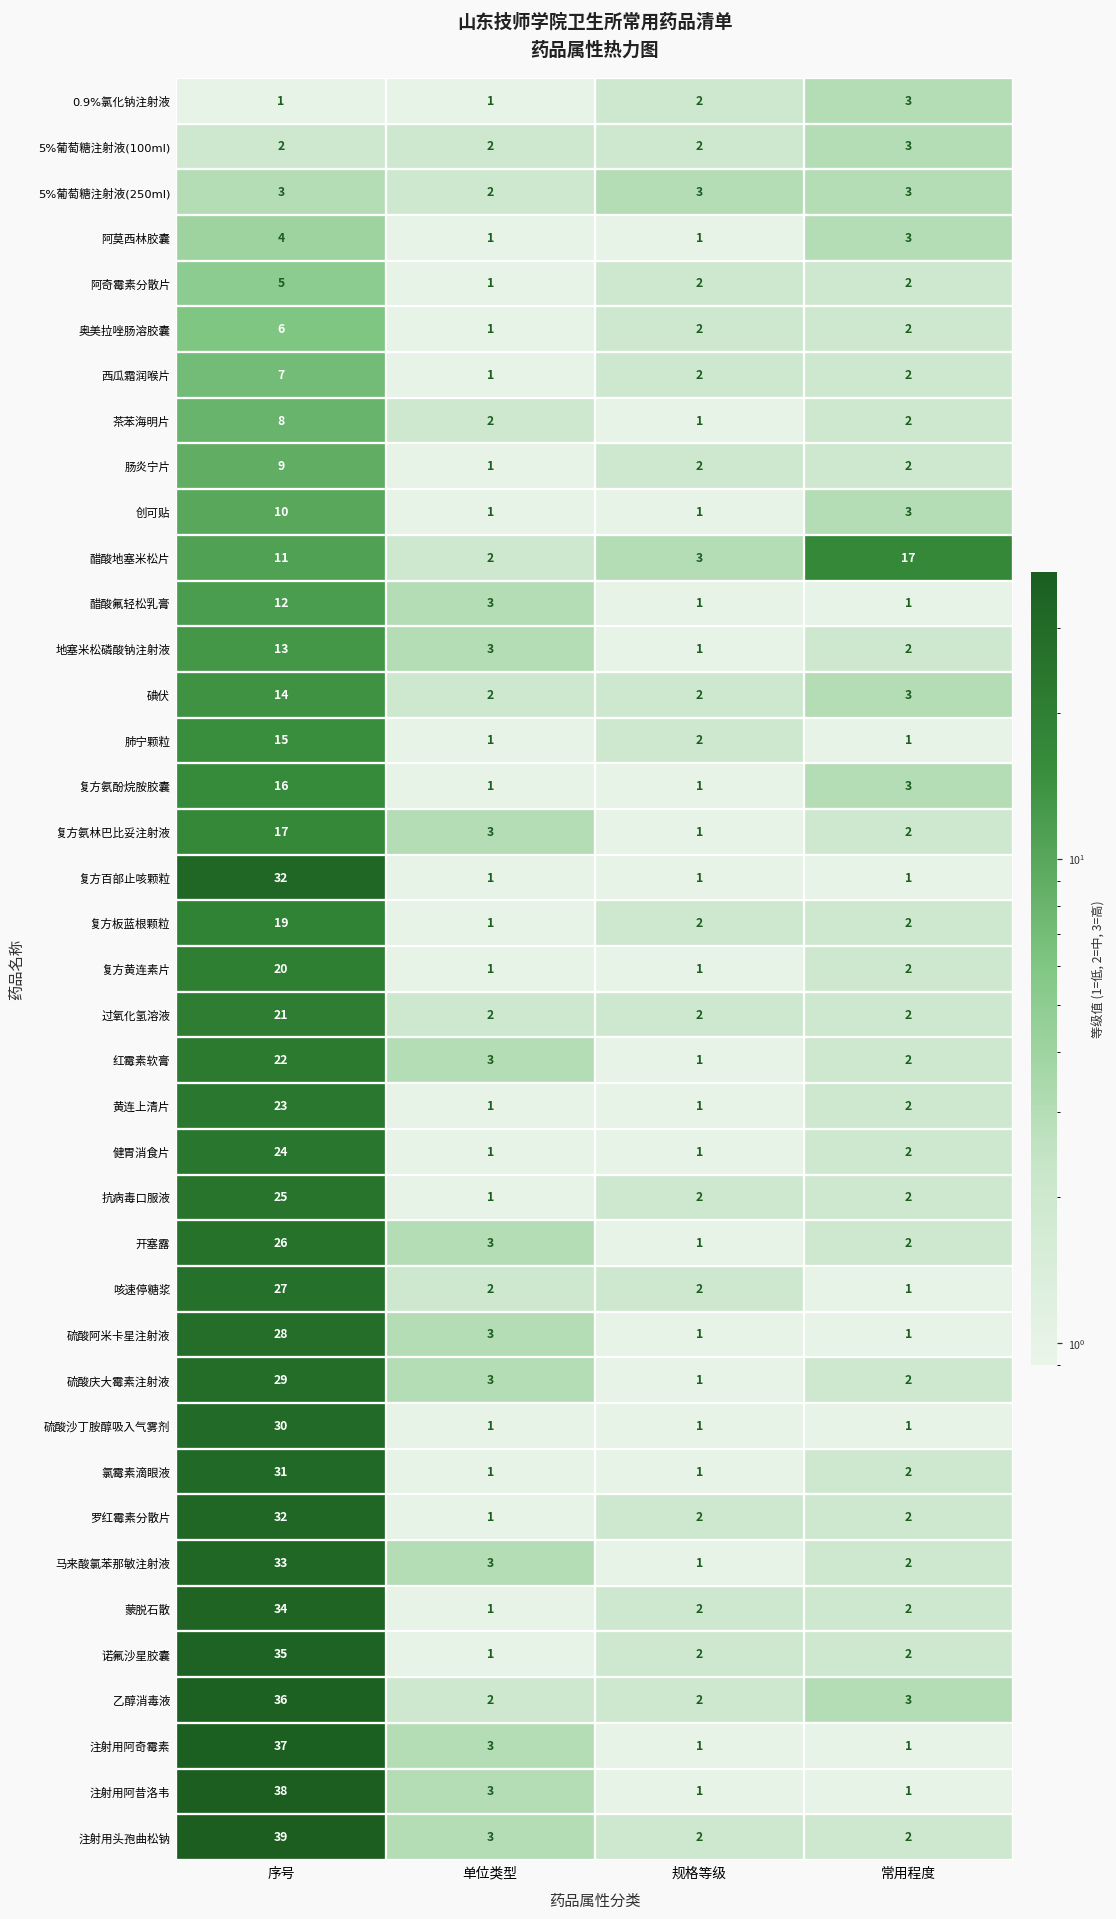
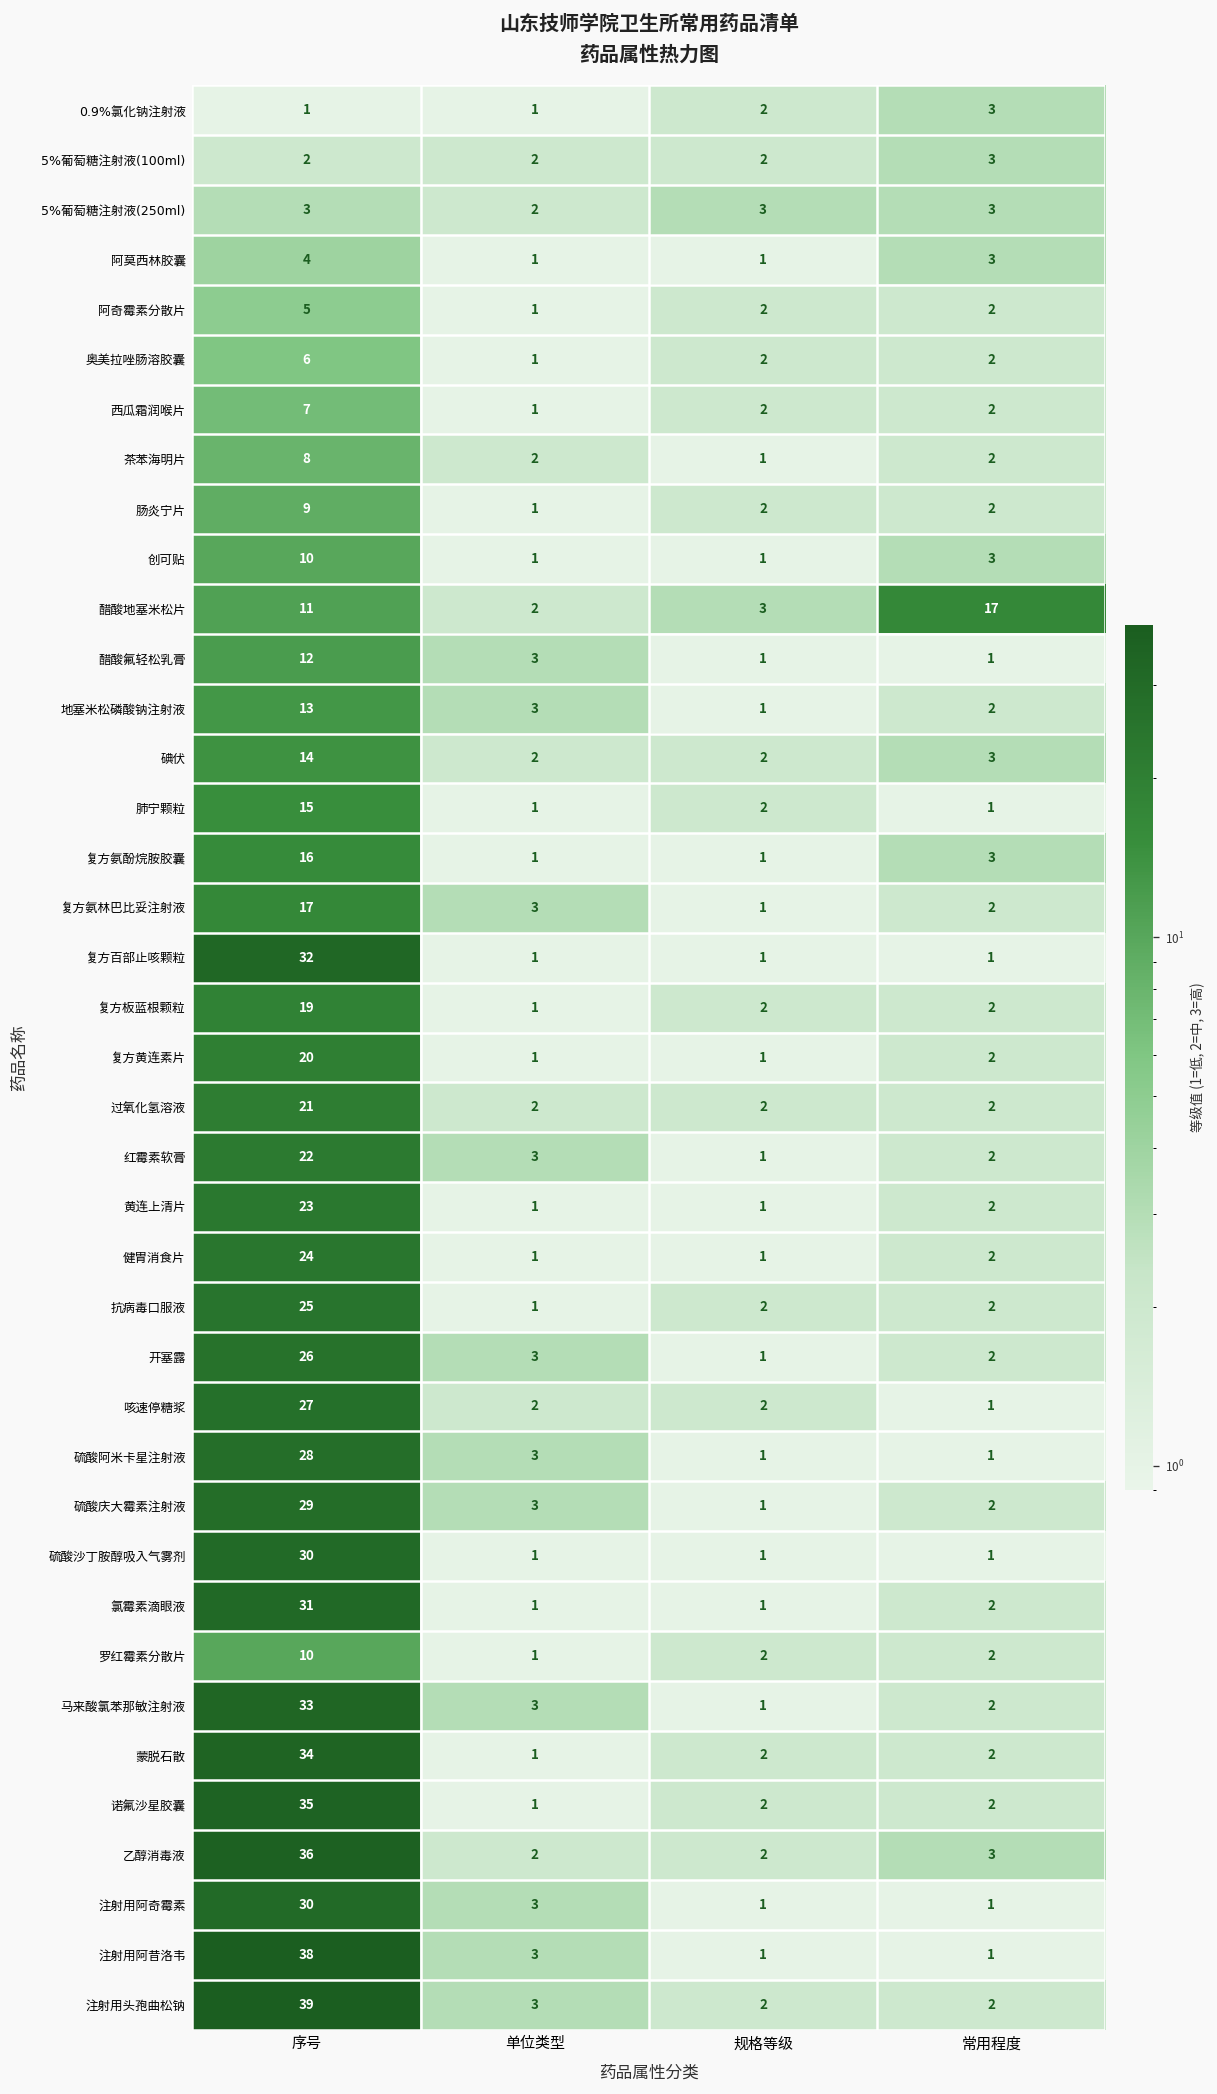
罗红霉素分散片, 序号: 32 -> 10
注射用阿奇霉素, 序号: 37 -> 30
